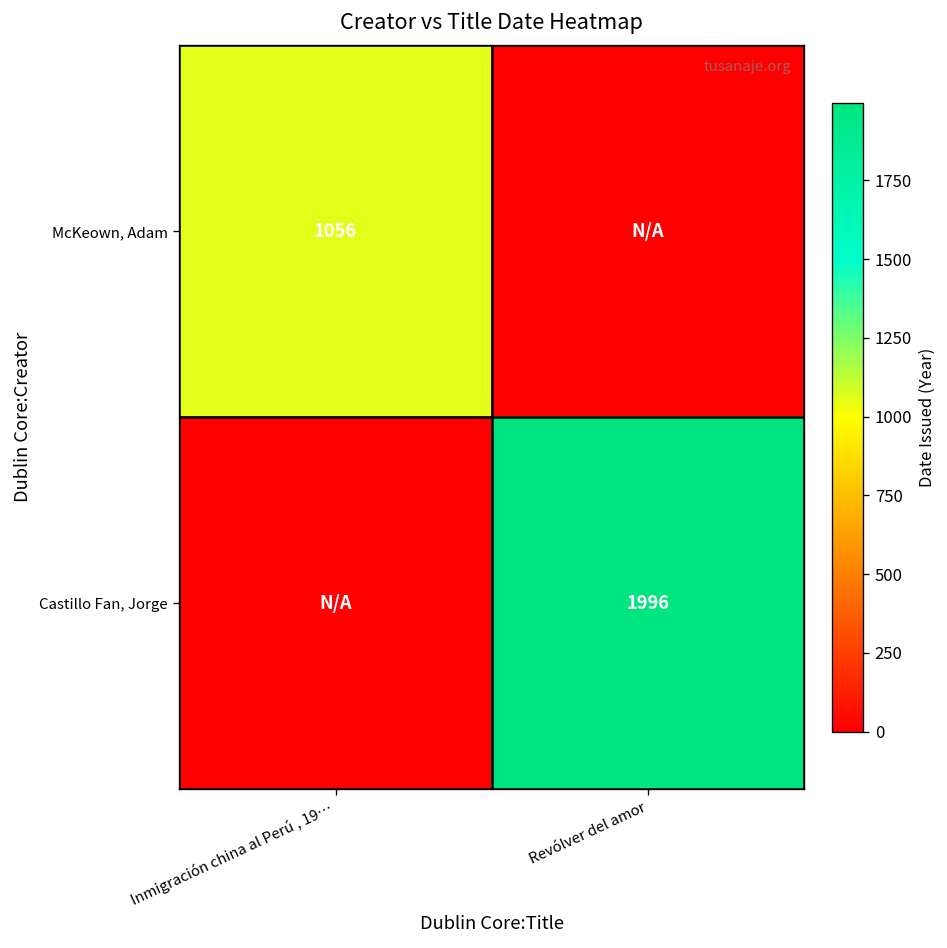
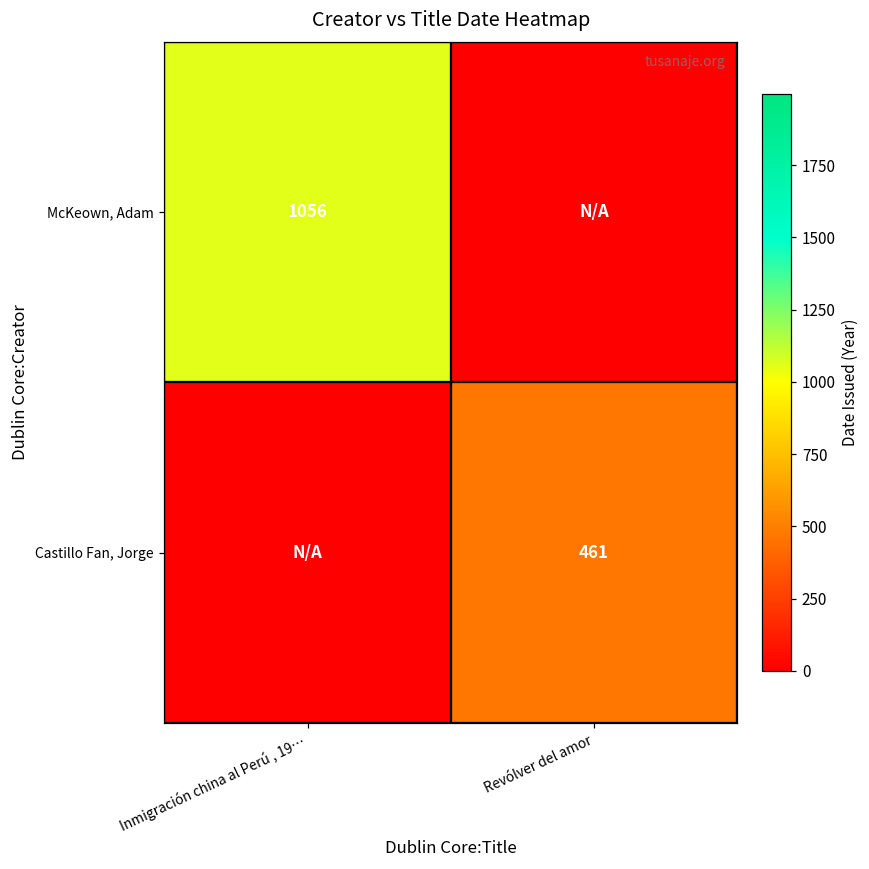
Castillo Fan, Jorge, Revólver del amor: 1996 -> 461
